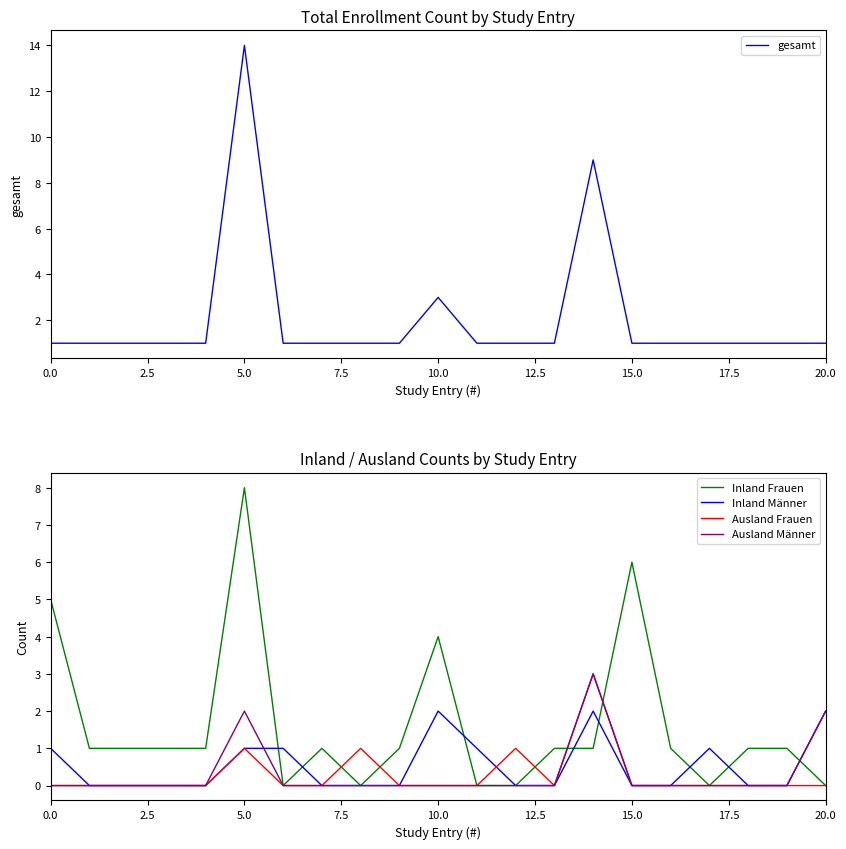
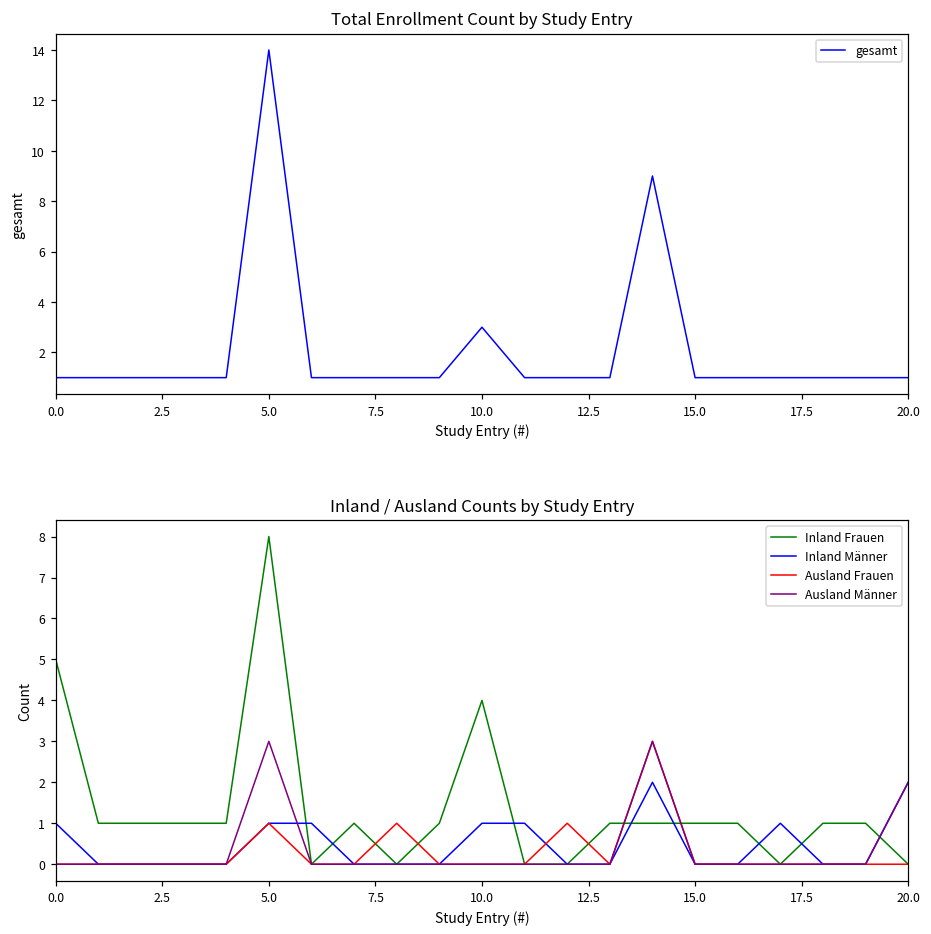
Inland / Ausland Counts by Study Entry, Ausland Männer, 5.0: 2 -> 3
Inland / Ausland Counts by Study Entry, Inland Männer, 10.0: 2 -> 1
Inland / Ausland Counts by Study Entry, Inland Frauen, 15.0: 6 -> 1
